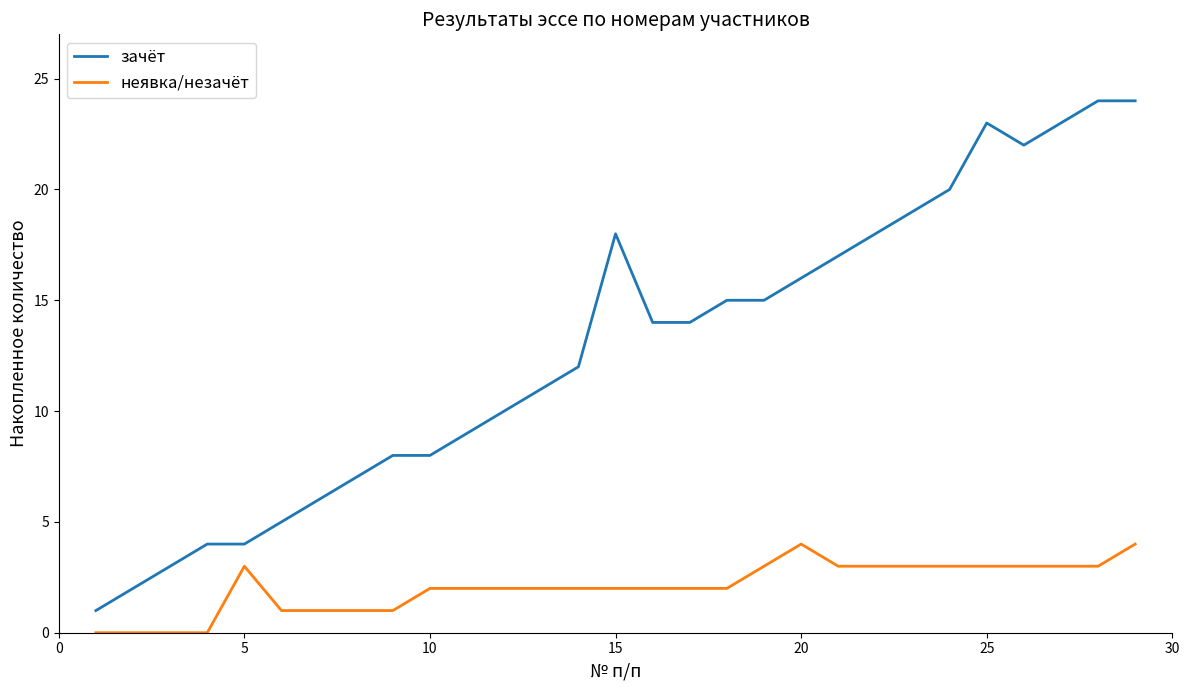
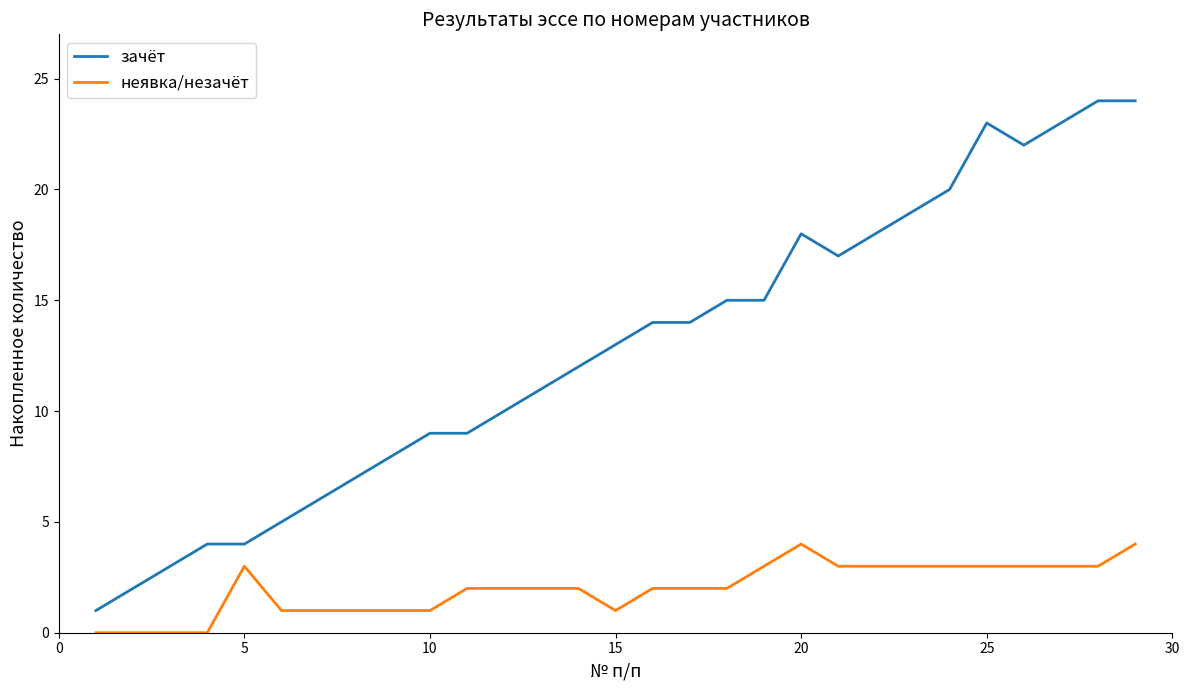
зачёт, 10: 8 -> 9
неявка/незачёт, 10: 2 -> 1
зачёт, 15: 18 -> 13
неявка/незачёт, 15: 2 -> 1
зачёт, 20: 16 -> 18
